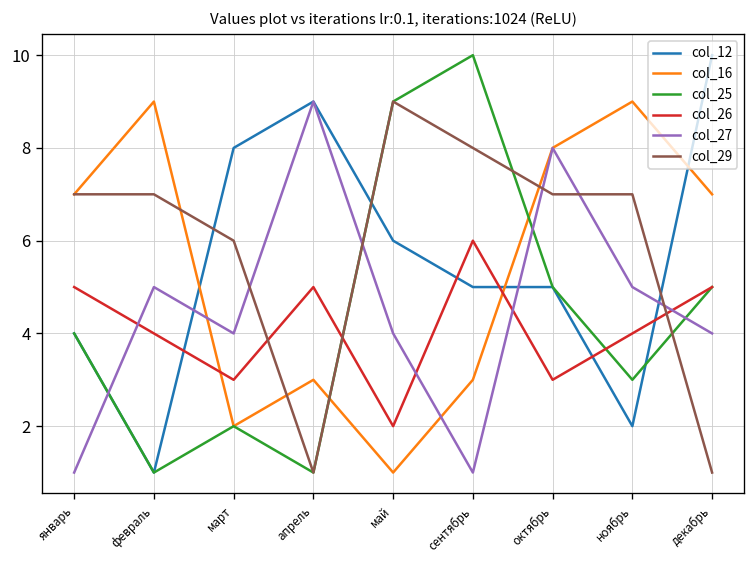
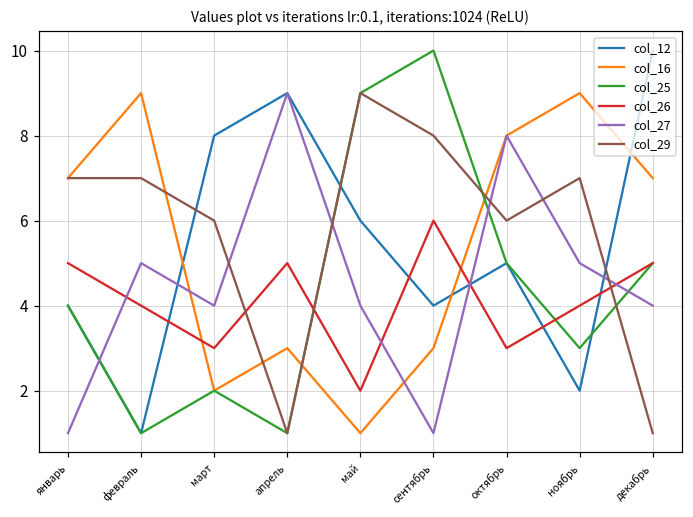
col_12, сентябрь: 5 -> 4
col_29, октябрь: 7 -> 6
